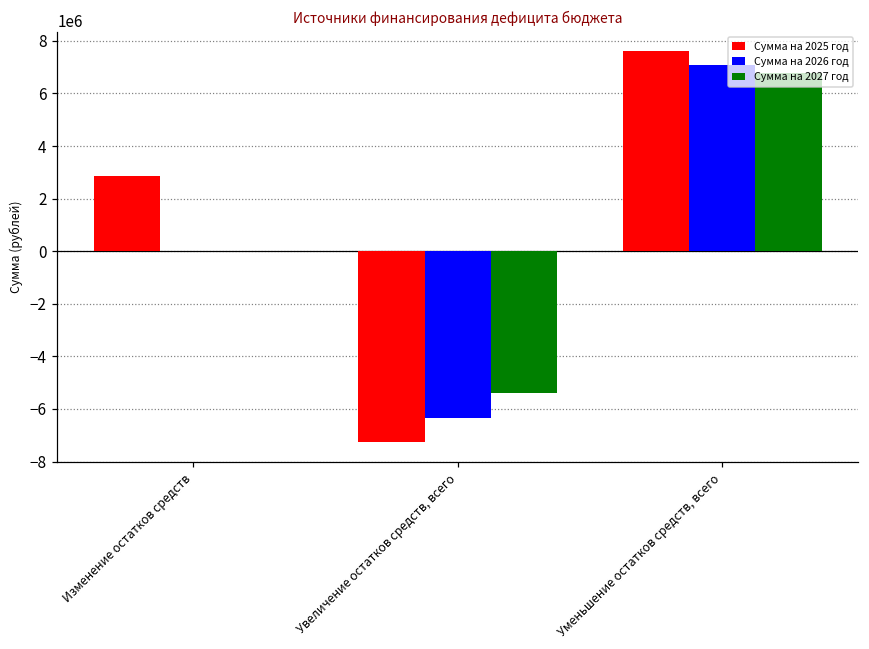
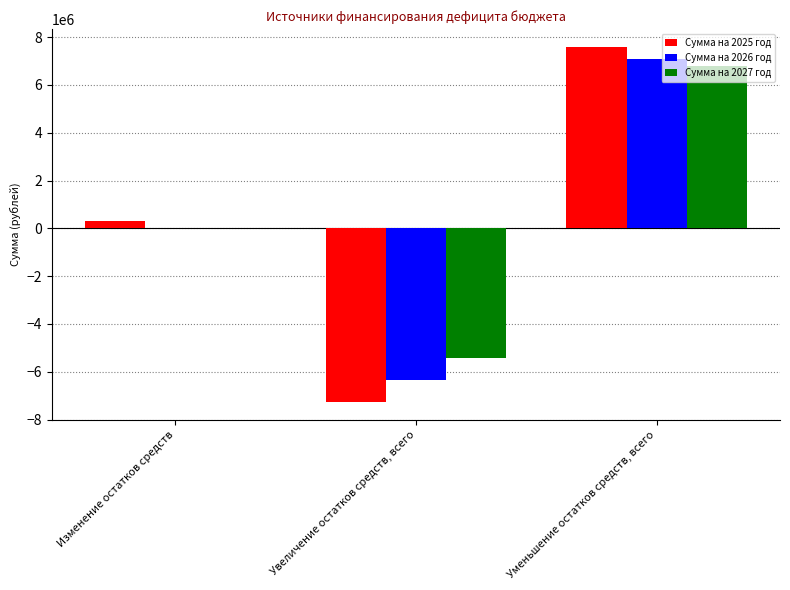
Сумма на 2025 год, Изменение остатков средств: 2900000 -> 300000
